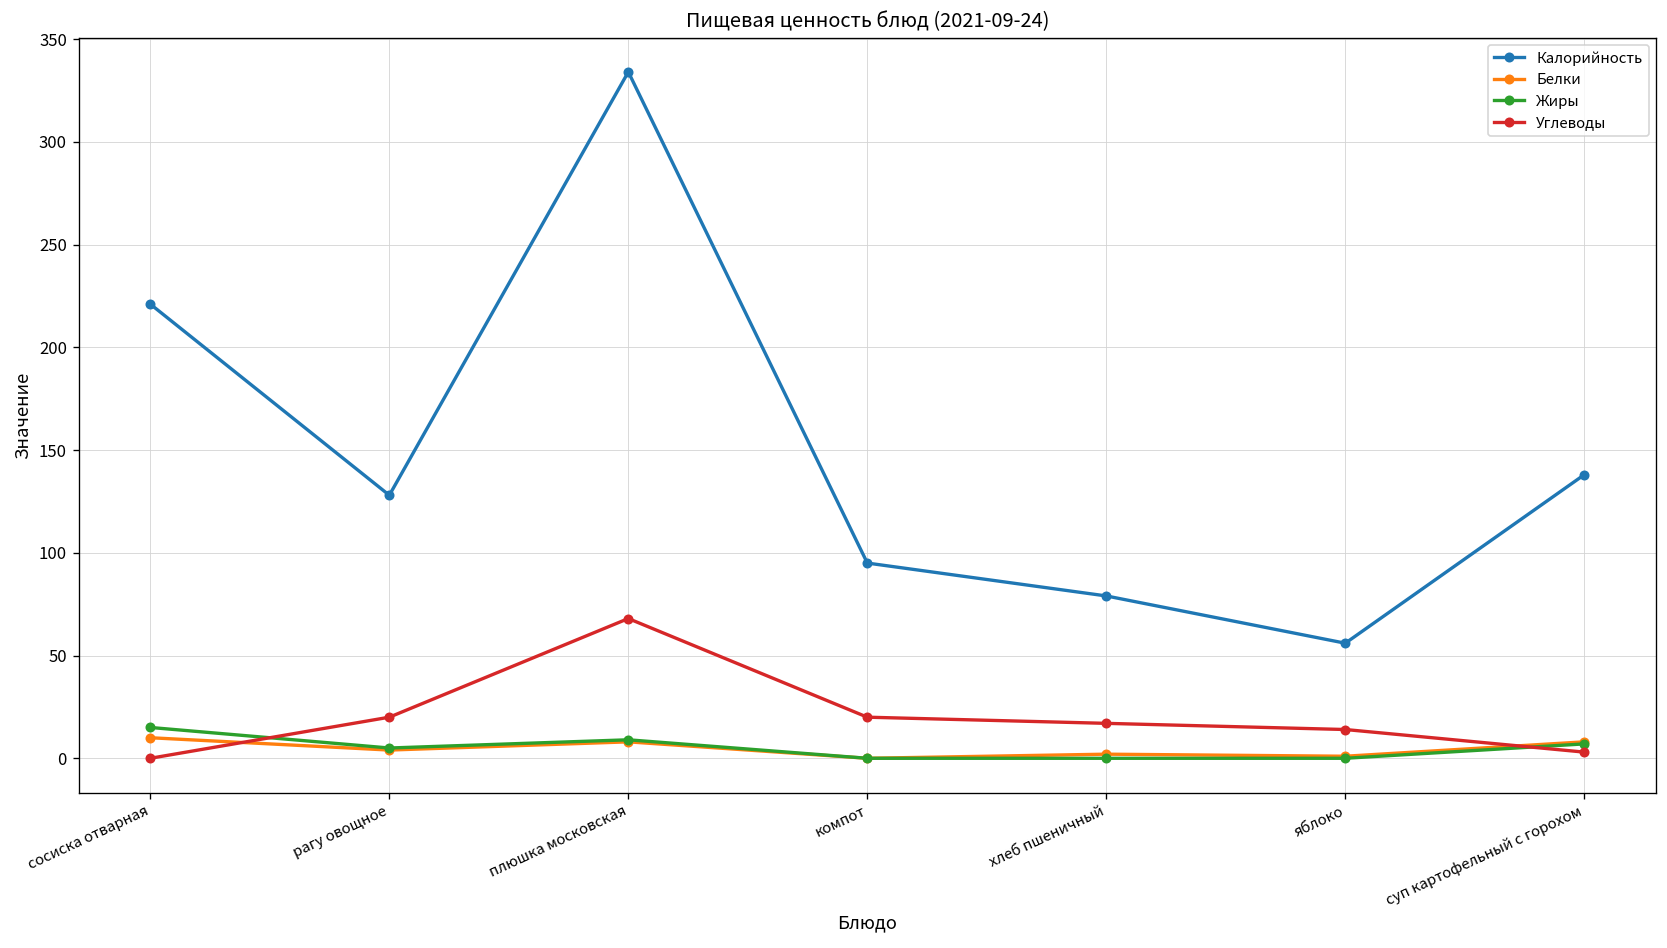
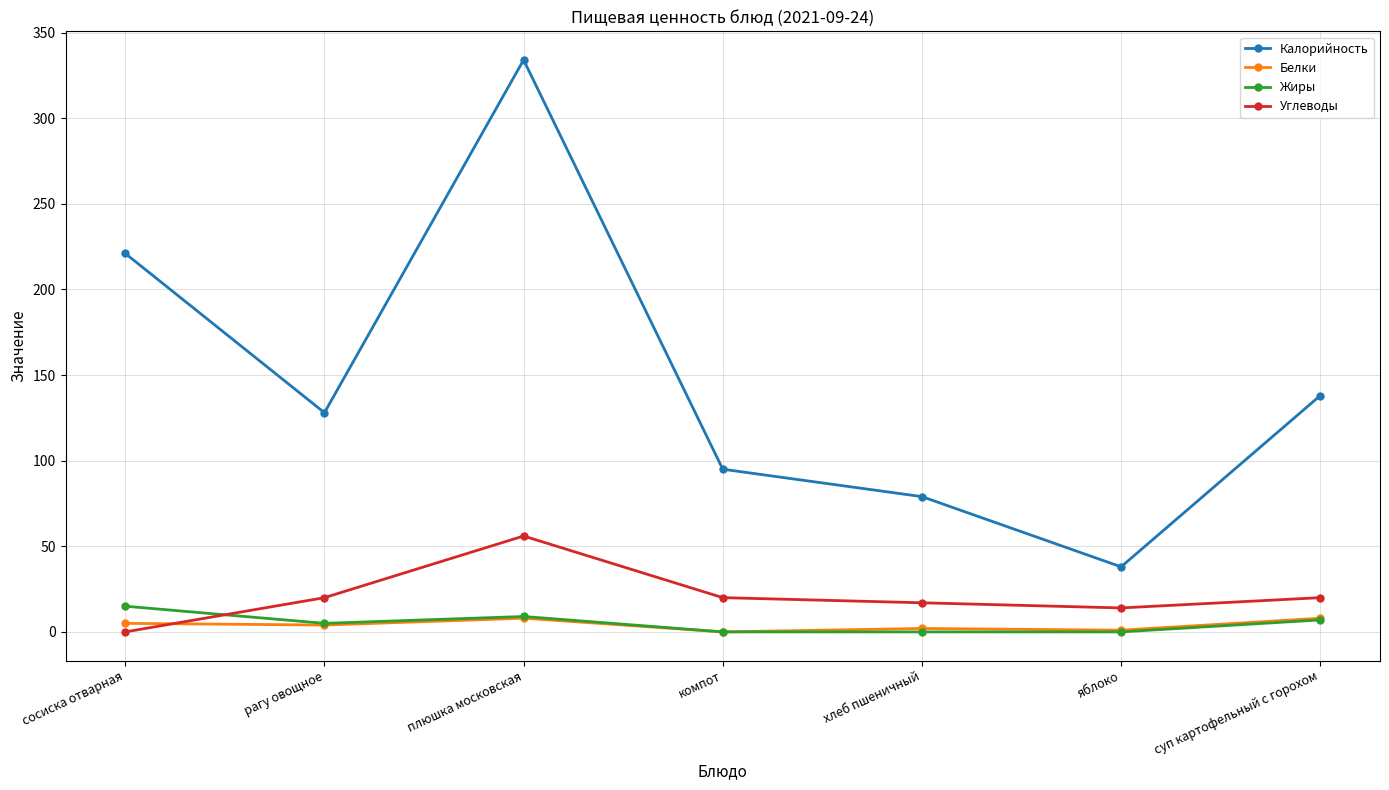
Белки, сосиска отварная: 10 -> 5
Углеводы, плюшка московская: 68 -> 56
Калорийность, яблоко: 56 -> 38
Углеводы, суп картофельный с горохом: 3 -> 20
